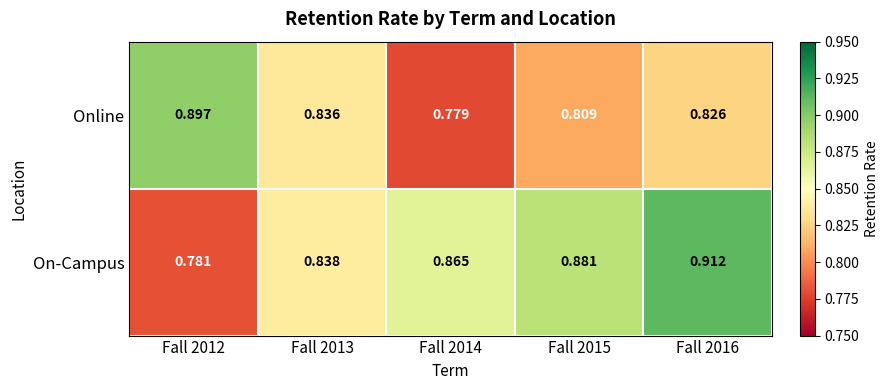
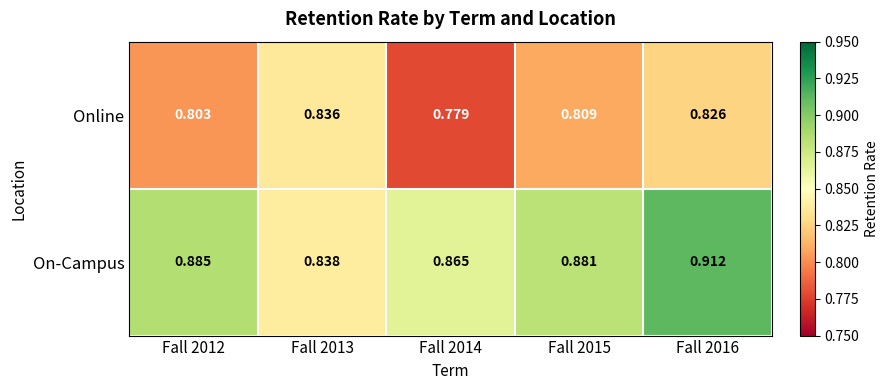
Online, Fall 2012: 0.897 -> 0.803
On-Campus, Fall 2012: 0.781 -> 0.885
